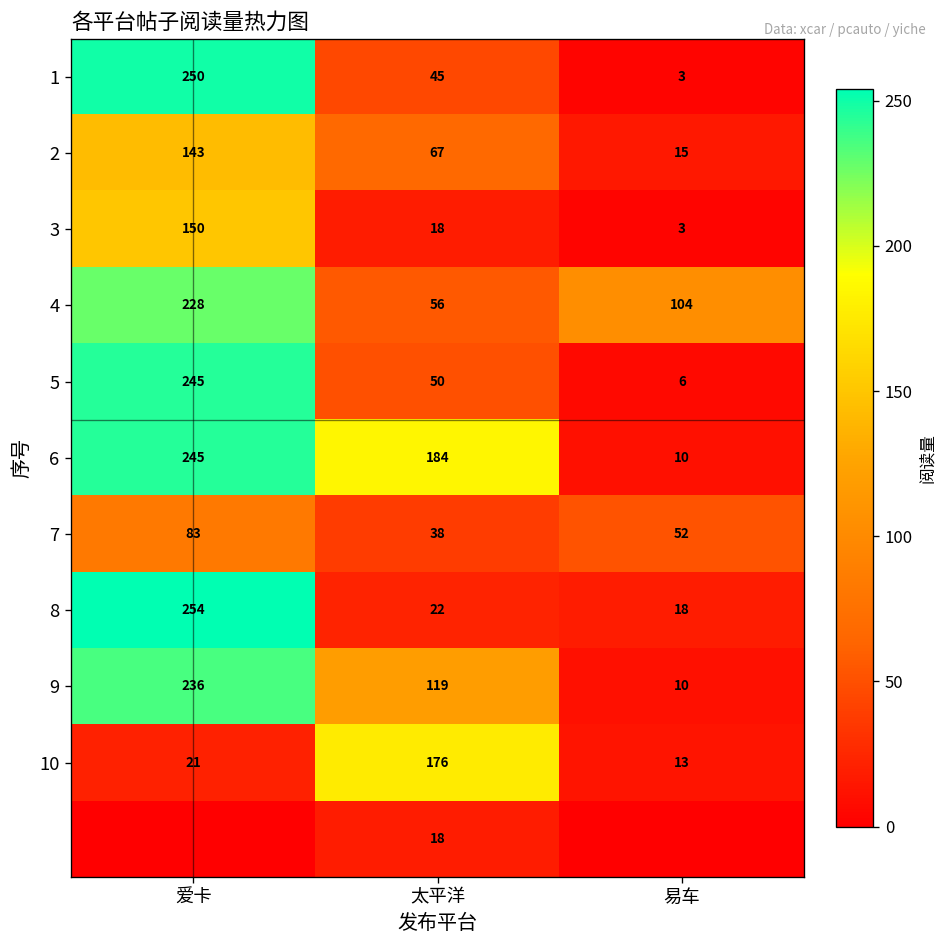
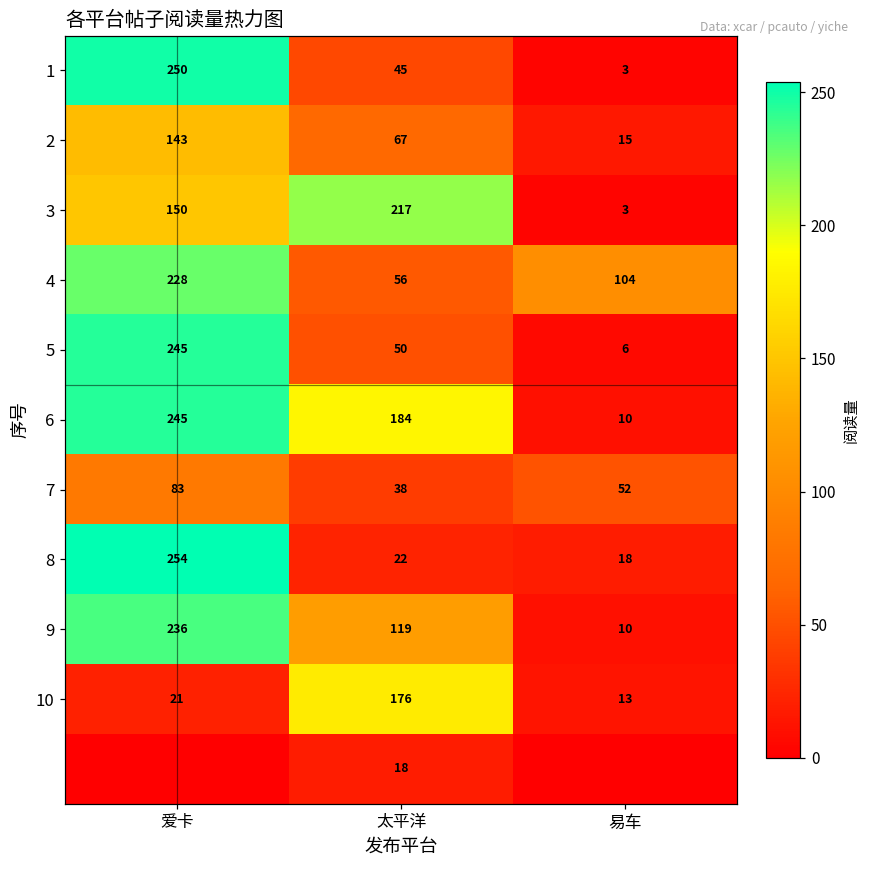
3, 太平洋: 18 -> 217
